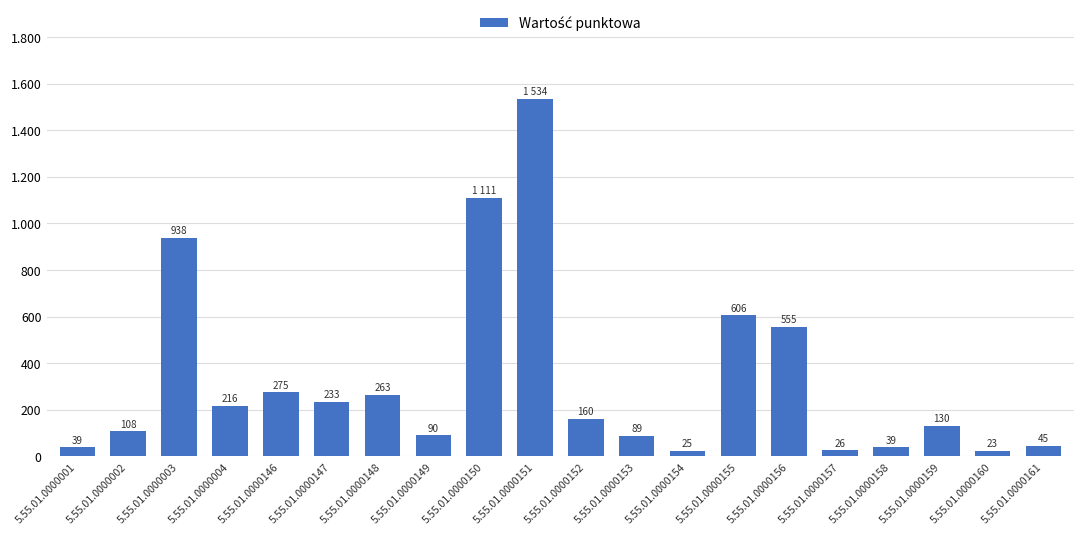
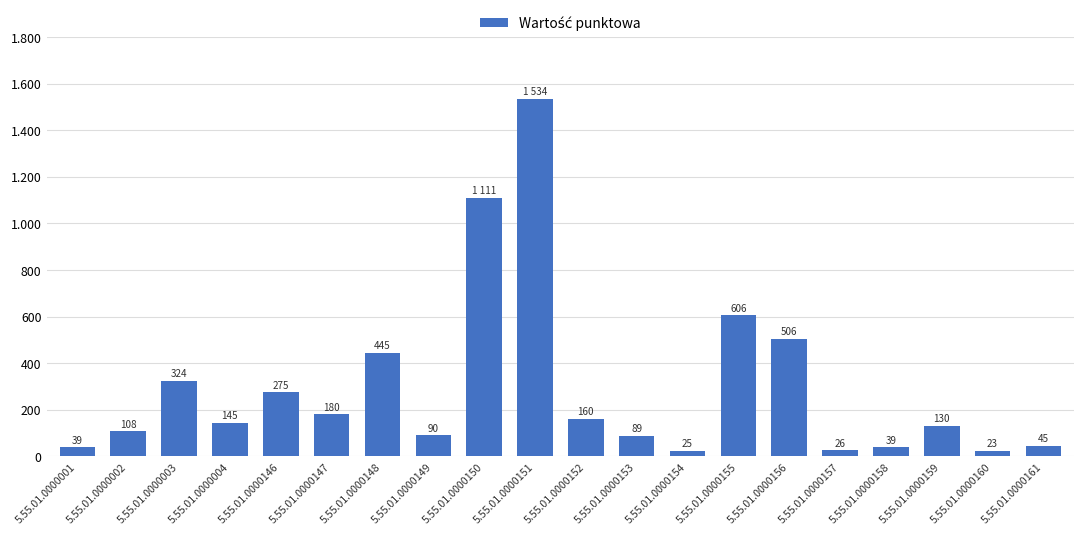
5.55.01.0000003: 938 -> 324
5.55.01.0000004: 216 -> 145
5.55.01.0000147: 233 -> 180
5.55.01.0000148: 263 -> 445
5.55.01.0000156: 555 -> 506
